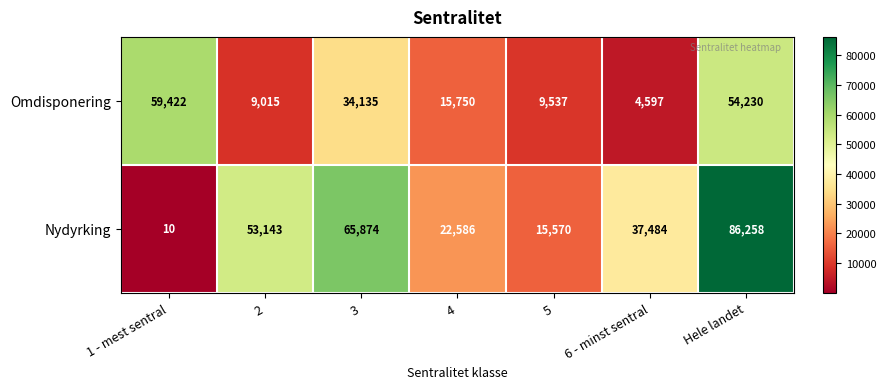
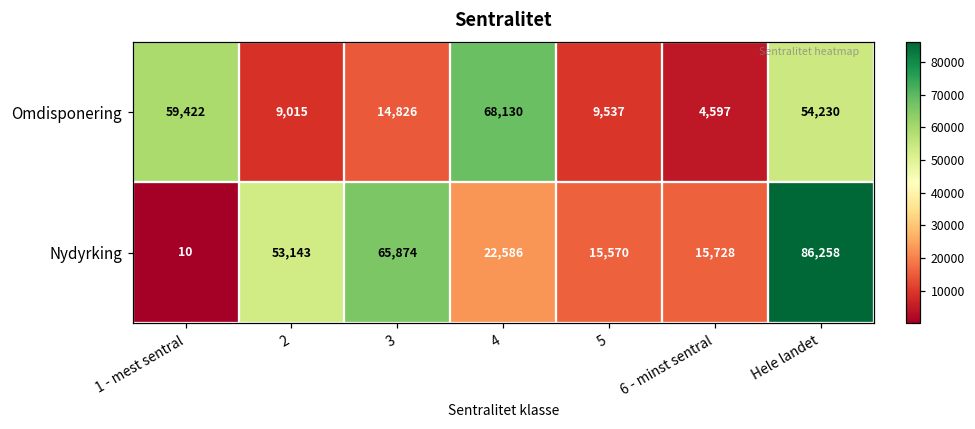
Omdisponering, 3: 34,135 -> 14,826
Omdisponering, 4: 15,750 -> 68,130
Nydyrking, 6 - minst sentral: 37,484 -> 15,728
